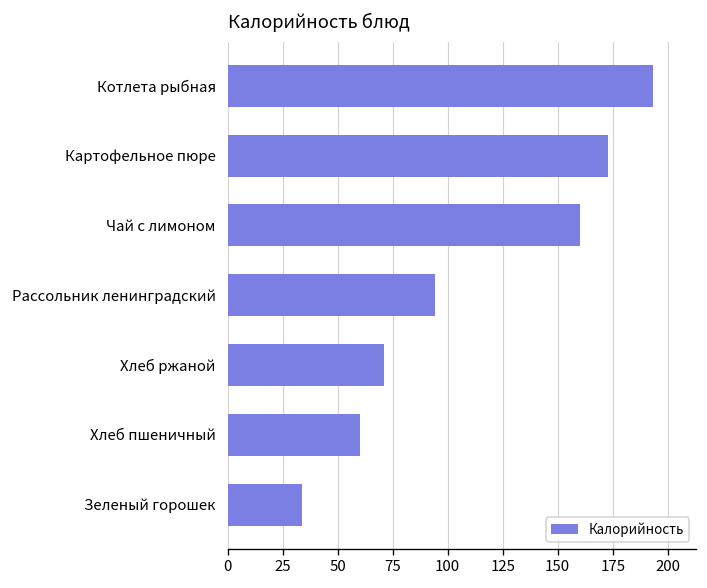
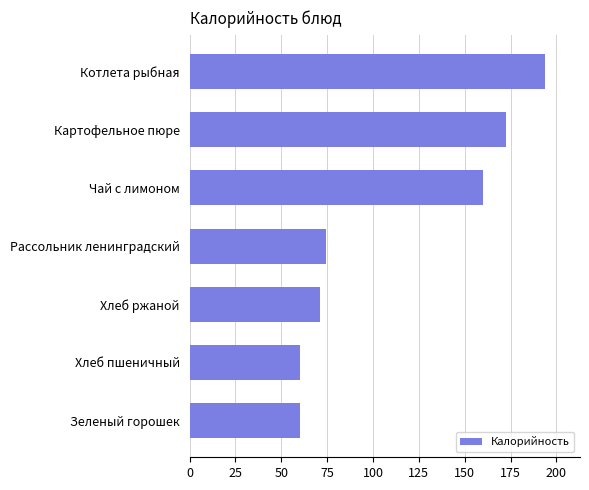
Рассольник ленинградский: 94 -> 74
Зеленый горошек: 34 -> 60
